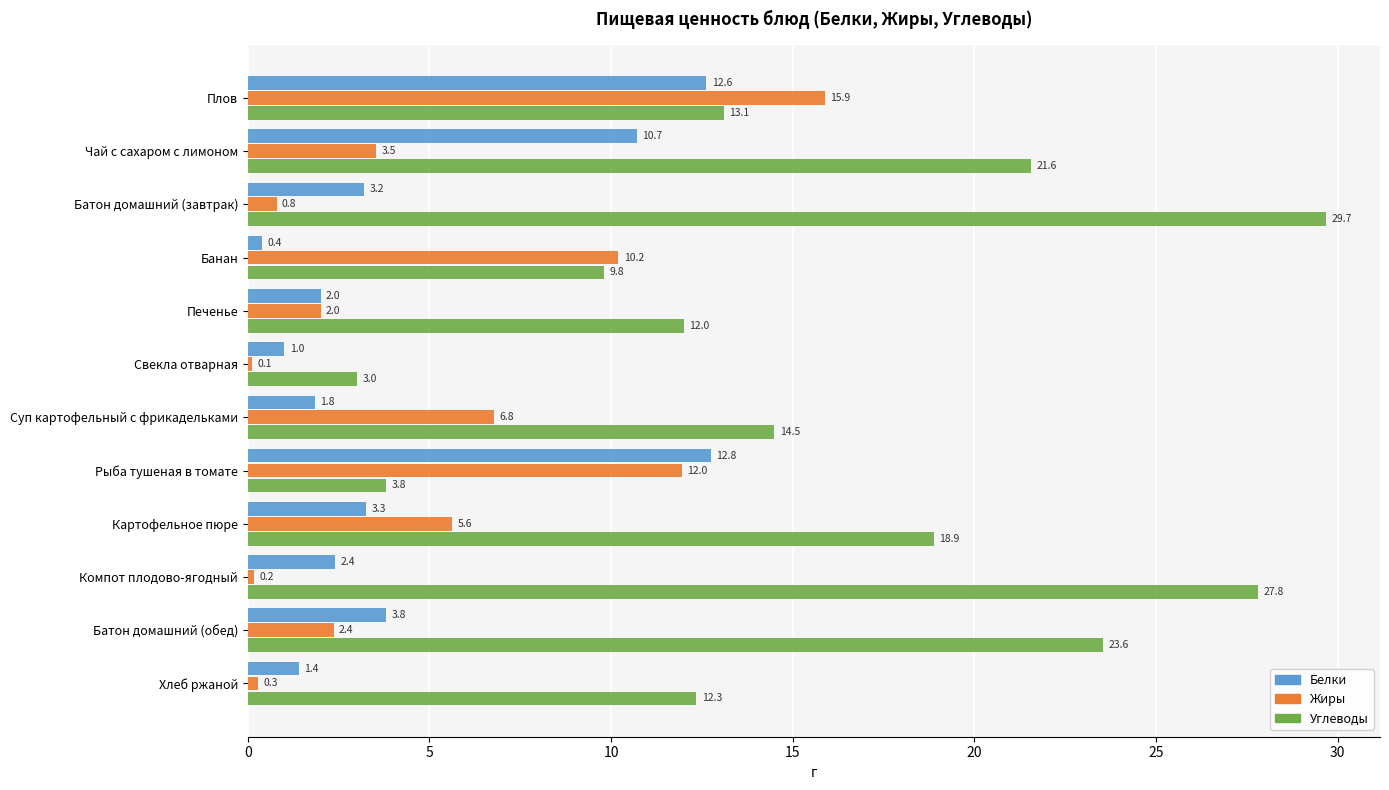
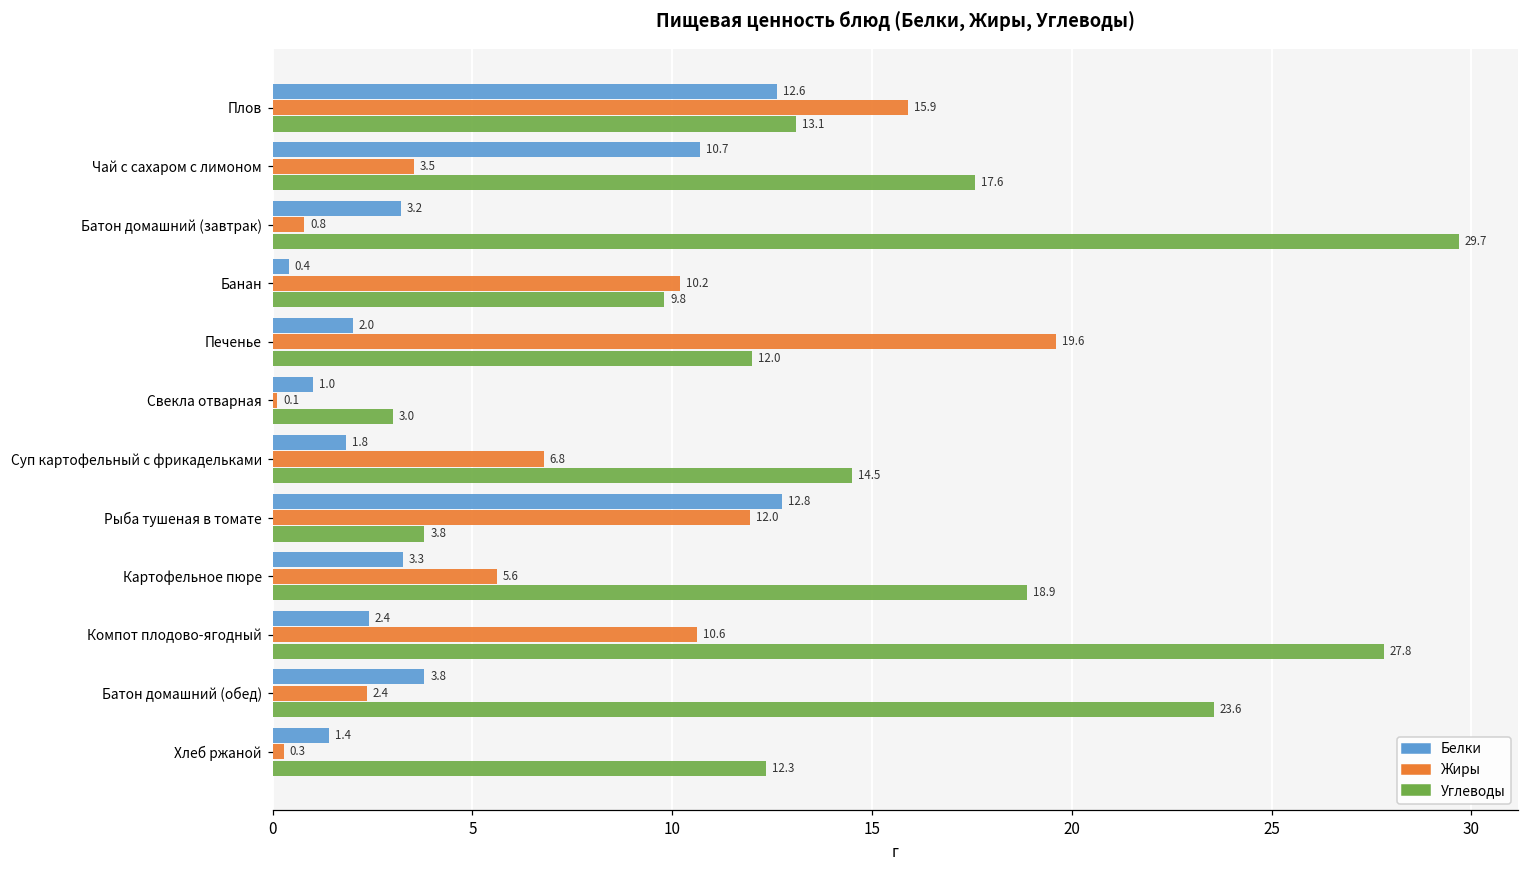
Углеводы, Чай с сахаром с лимоном: 21.6 -> 17.6
Жиры, Печенье: 2.0 -> 19.6
Жиры, Компот плодово-ягодный: 0.2 -> 10.6
